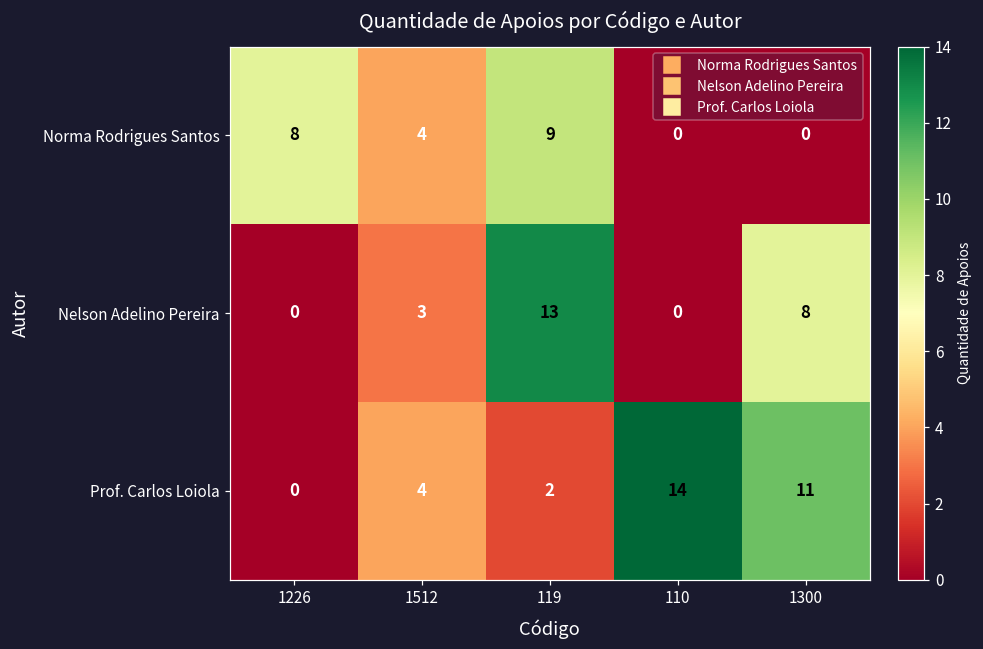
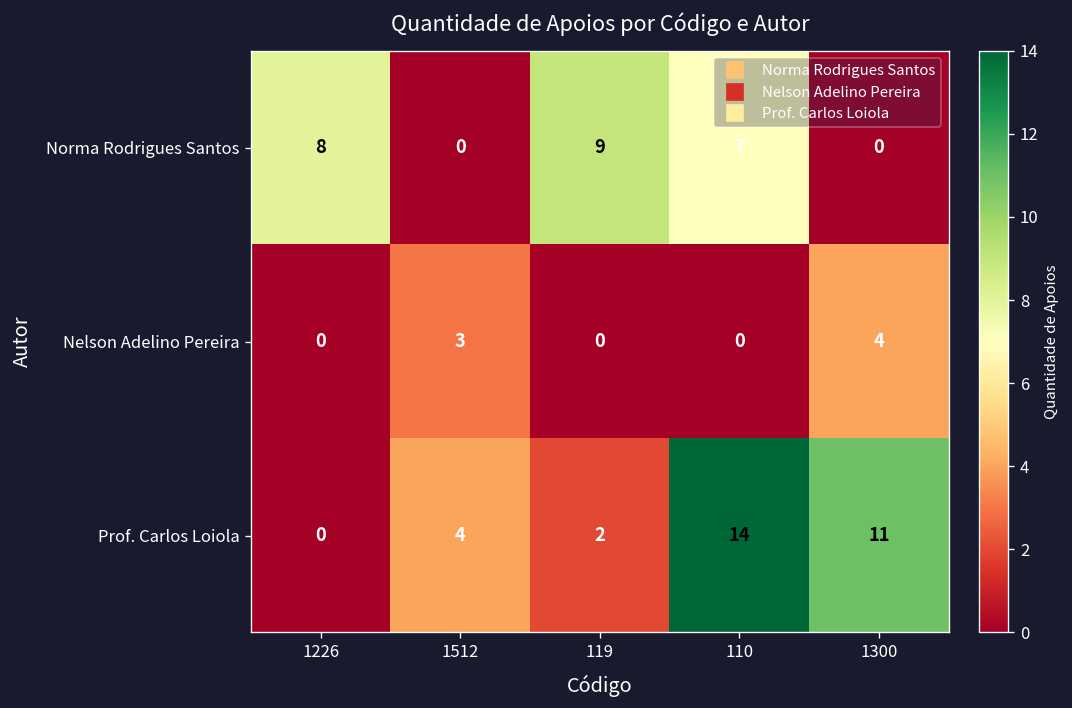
Norma Rodrigues Santos, 1512: 4 -> 0
Norma Rodrigues Santos, 110: 0 -> 7
Nelson Adelino Pereira, 119: 13 -> 0
Nelson Adelino Pereira, 1300: 8 -> 4
